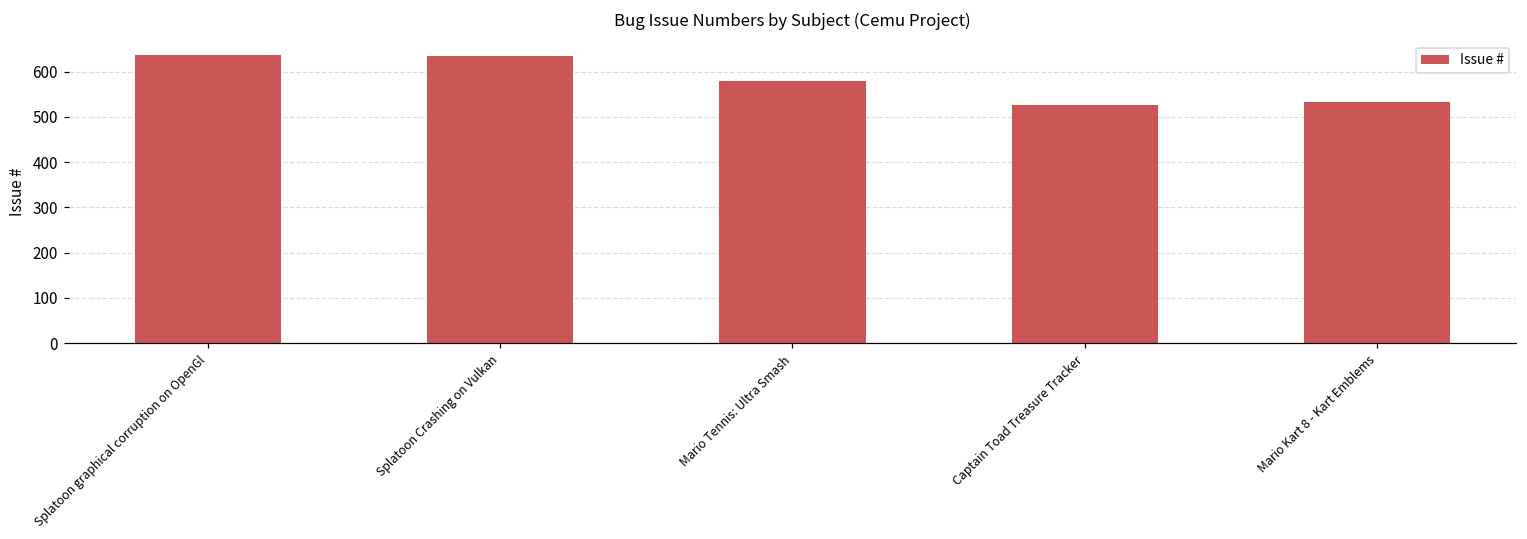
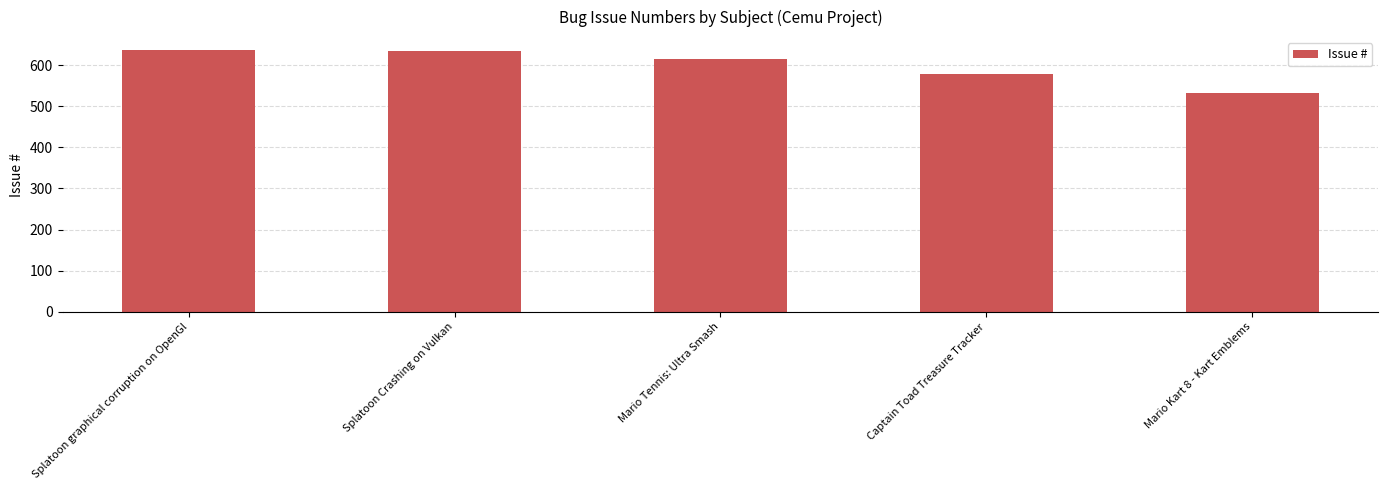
Mario Tennis: Ultra Smash: 580 -> 610
Captain Toad Treasure Tracker: 530 -> 580
